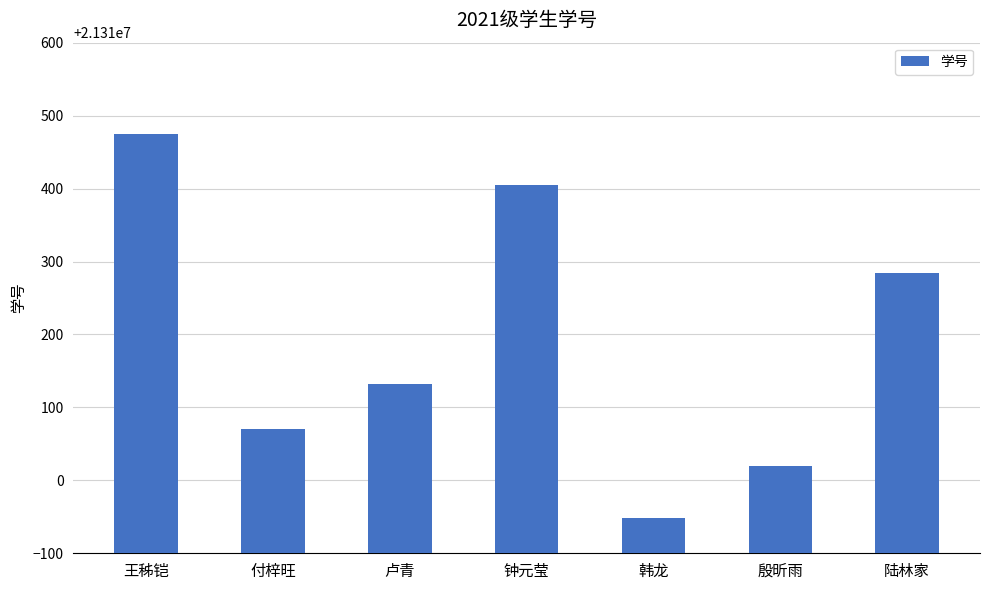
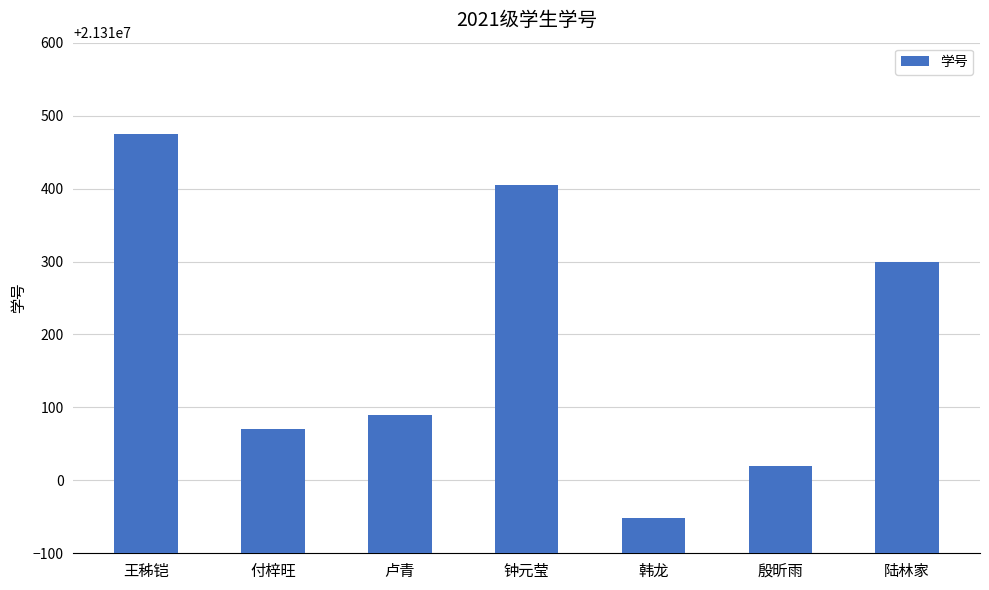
卢青: 21310130 -> 21310090
陆林家: 21310280 -> 21310300
